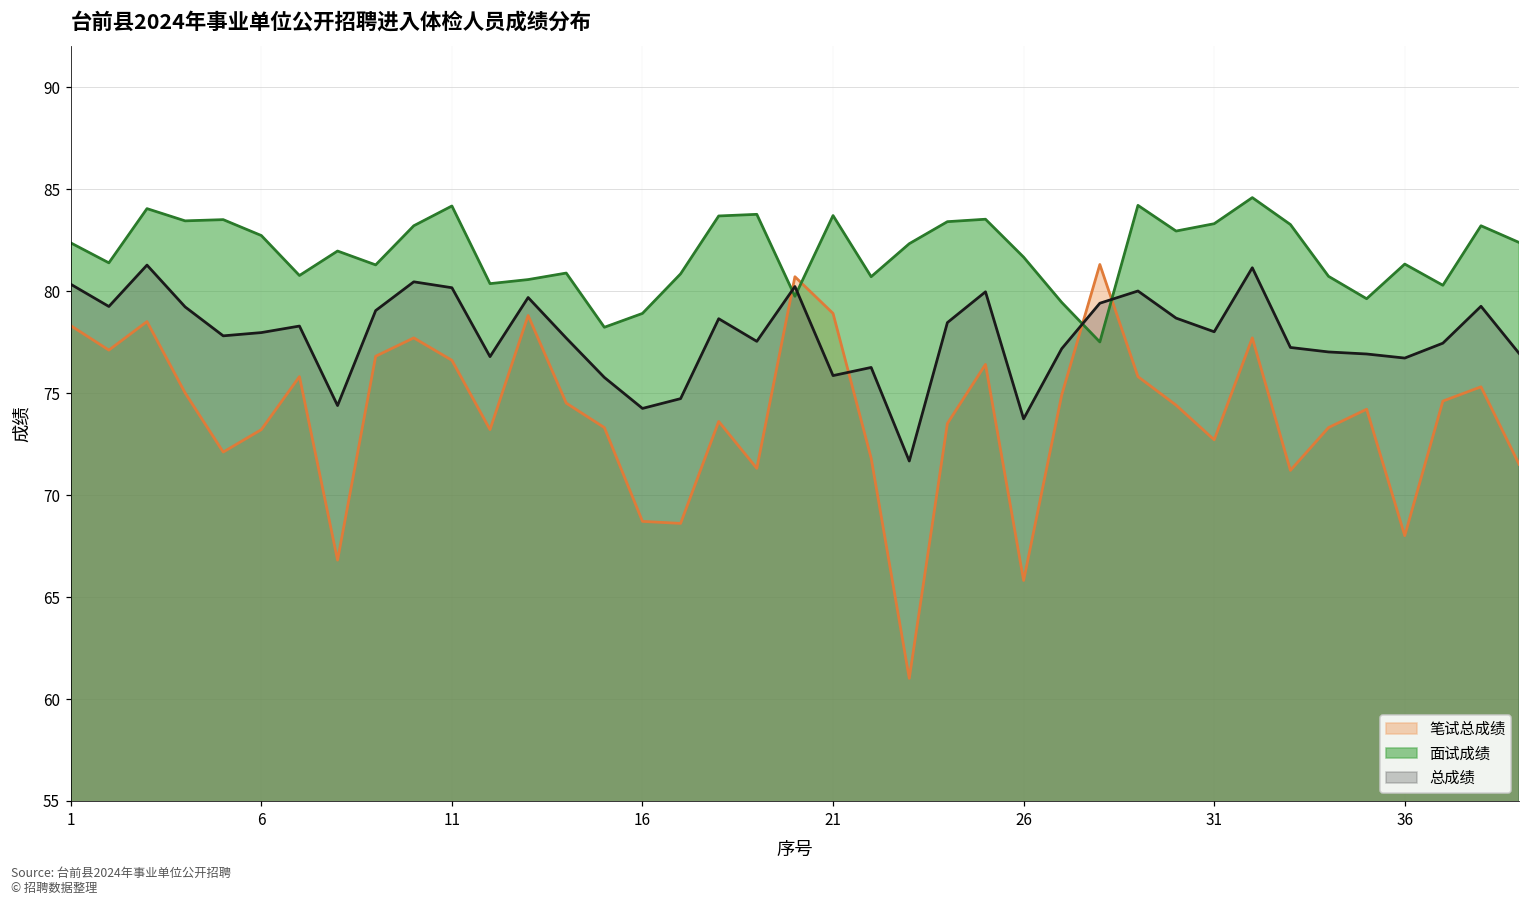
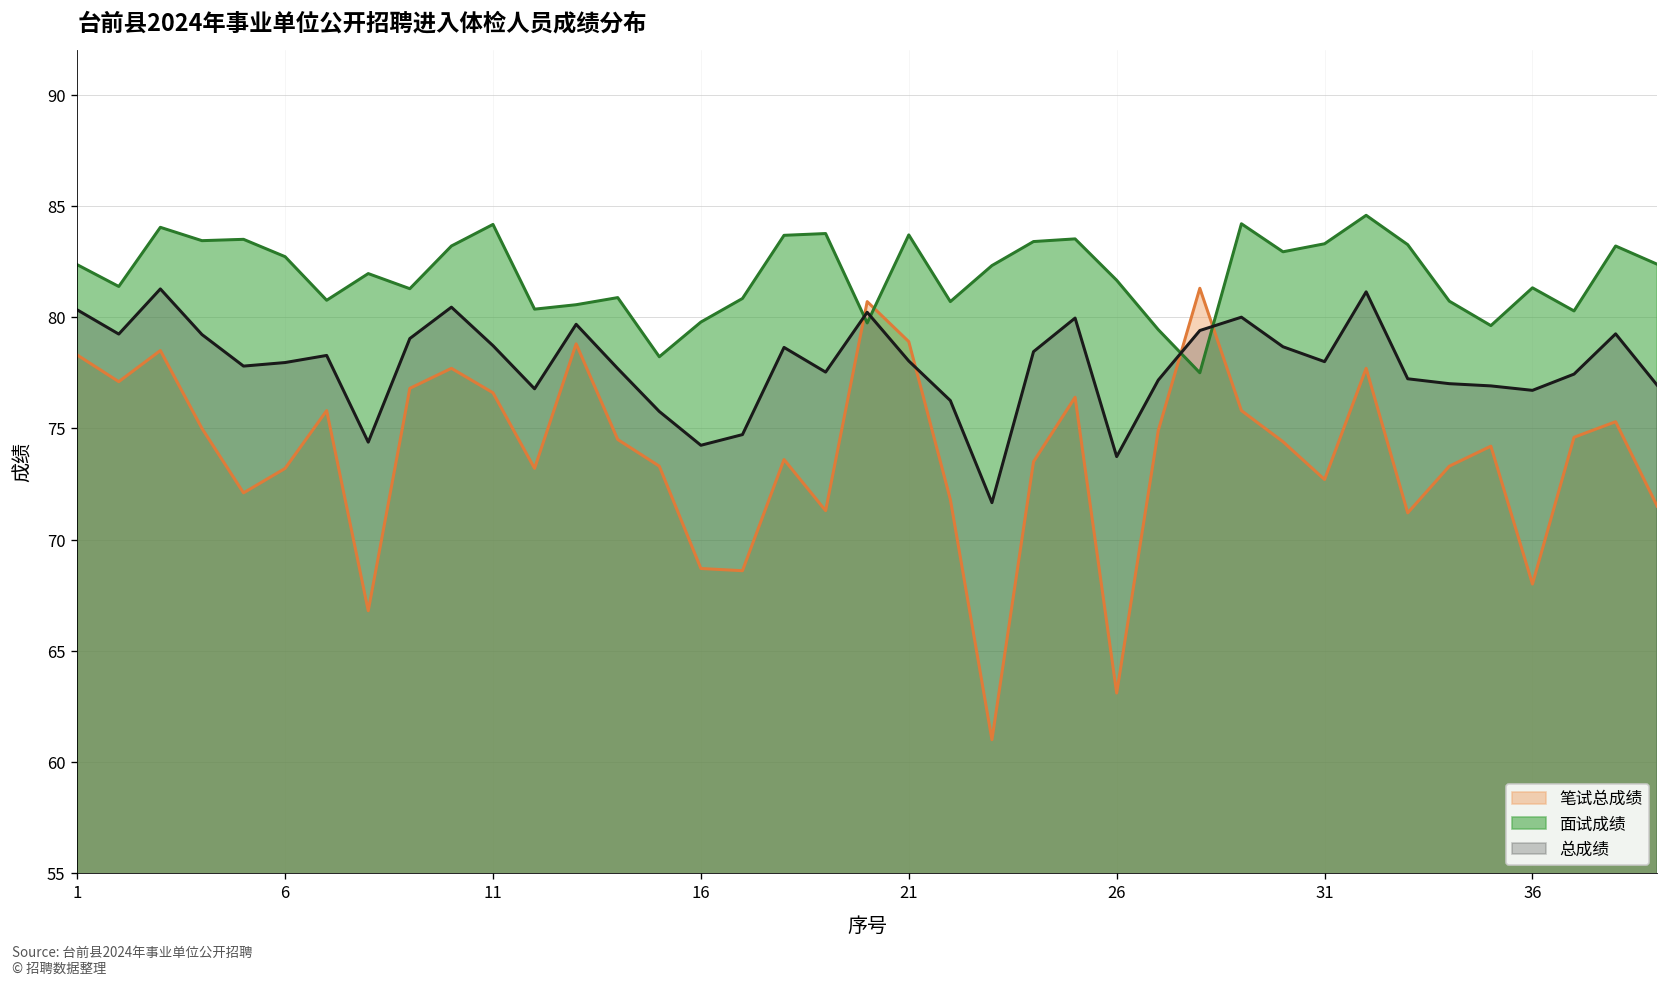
总成绩, 11: 80.2 -> 78.7
面试成绩, 16: 78.9 -> 79.8
总成绩, 21: 75.9 -> 78.0
笔试总成绩, 26: 65.8 -> 63.1
